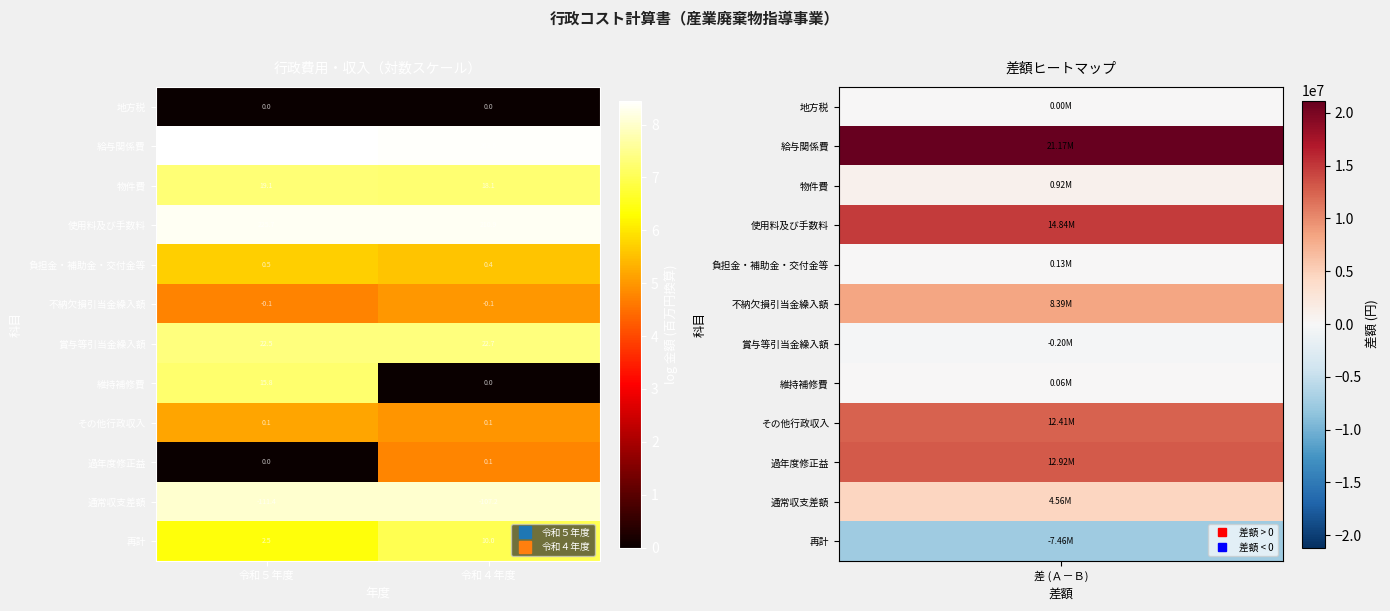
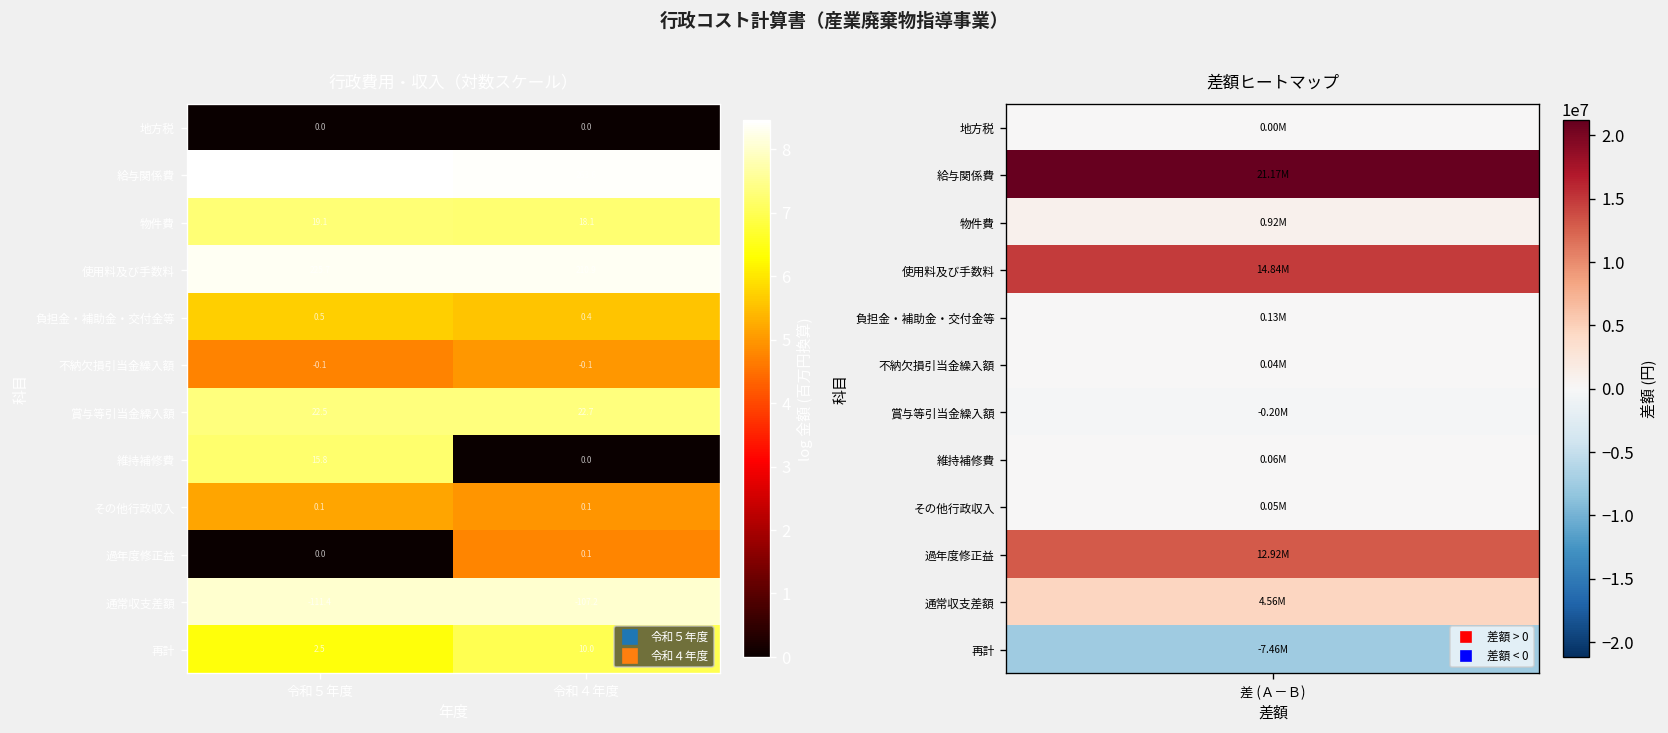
差額ヒートマップ, 不納欠損引当金繰入額, 差 (Ａ－Ｂ): 8.39M -> 0.04M
差額ヒートマップ, その他行政収入, 差 (Ａ－Ｂ): 12.41M -> 0.05M
